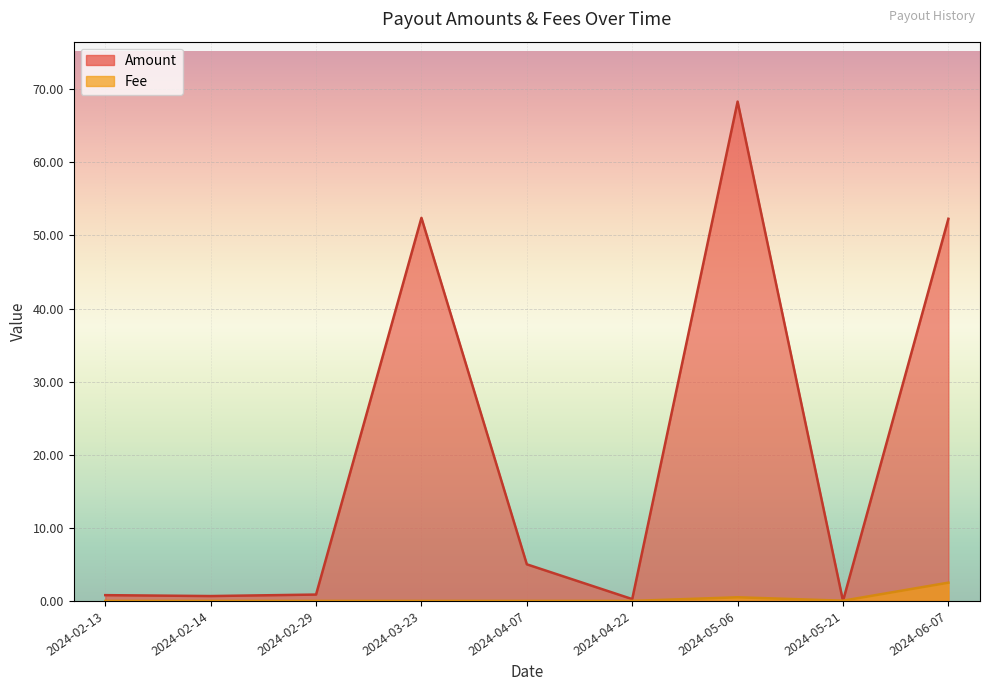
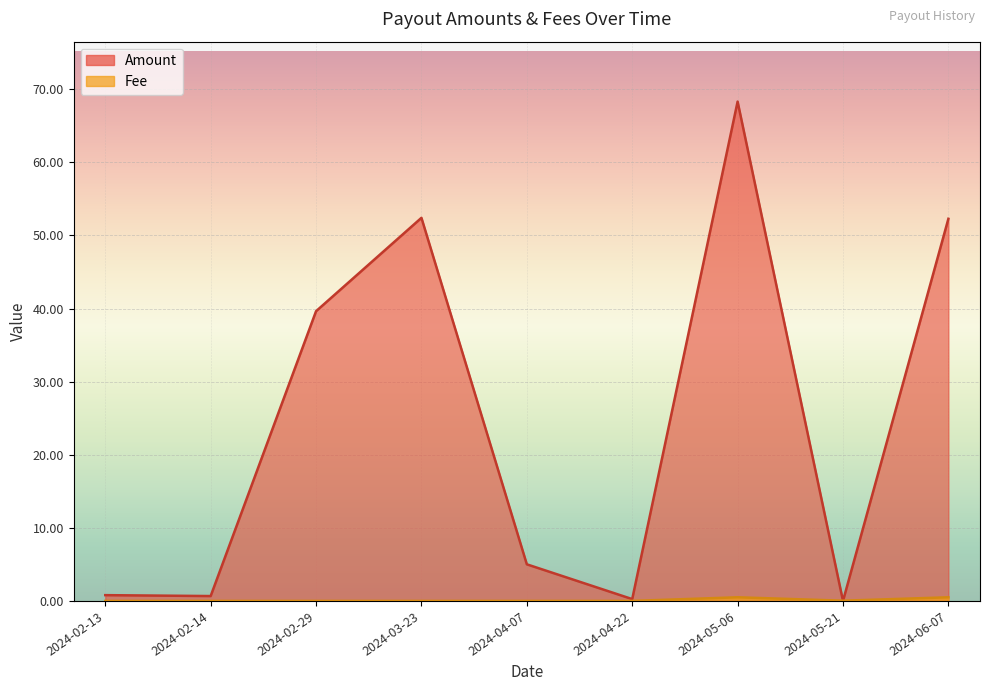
Amount, 2024-02-29: 1 -> 40
Fee, 2024-06-07: 3 -> 1
